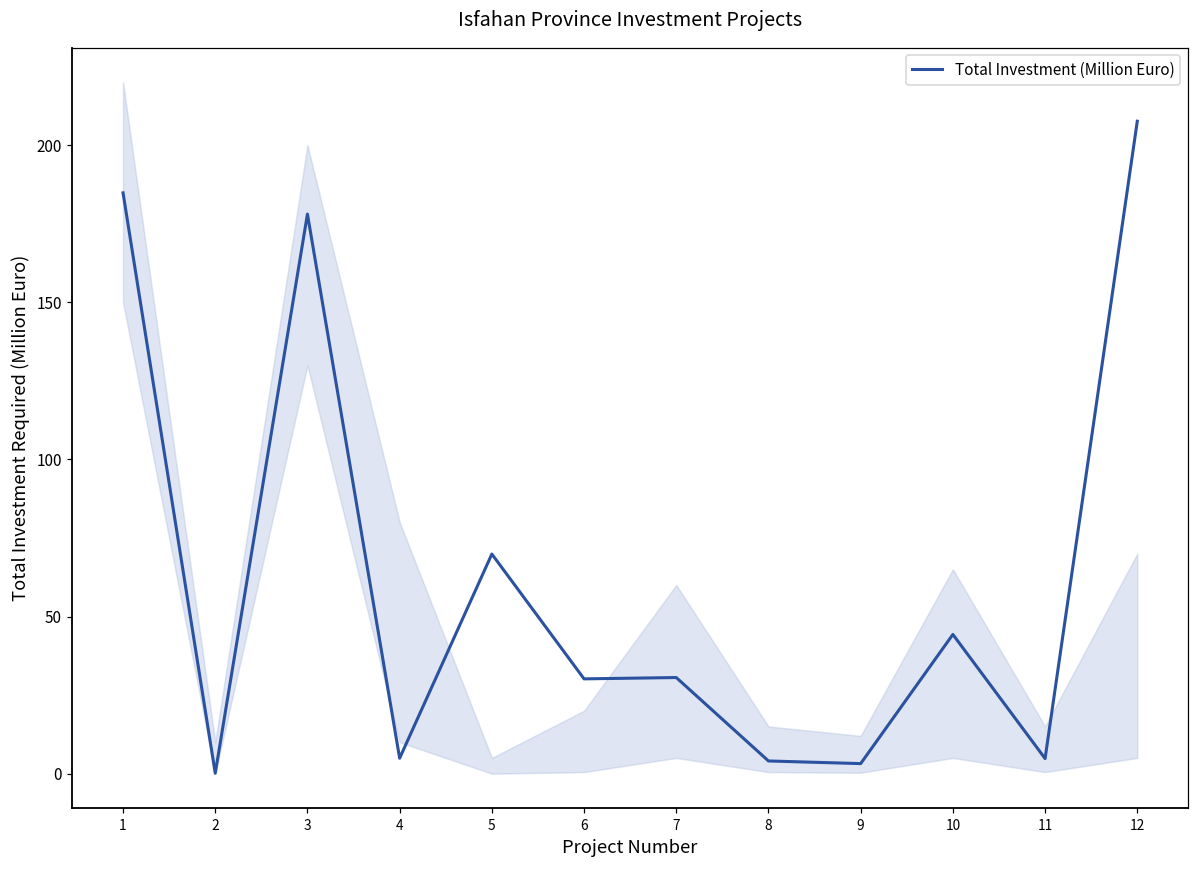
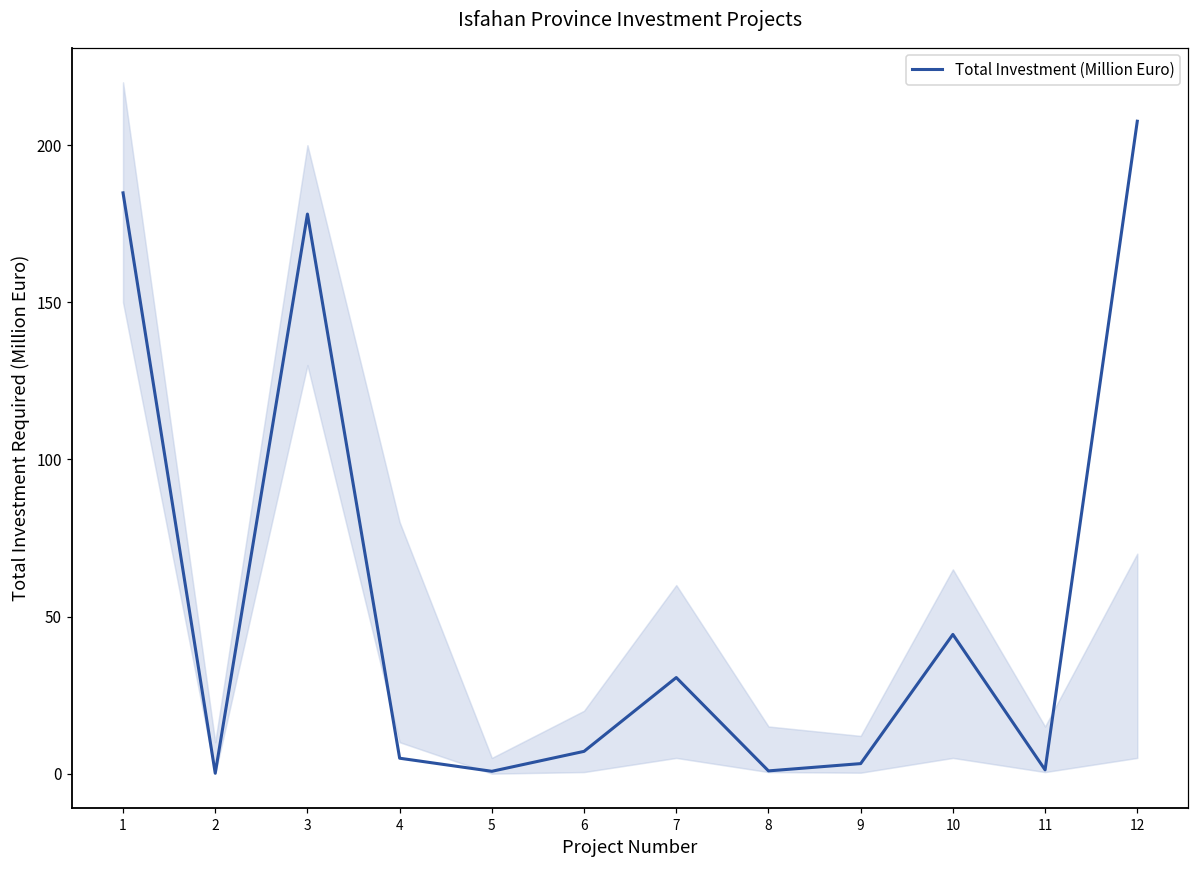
Total Investment (Million Euro), 5: 70 -> 1
Total Investment (Million Euro), 6: 30 -> 7
Total Investment (Million Euro), 8: 4 -> 1
Total Investment (Million Euro), 11: 5 -> 1
